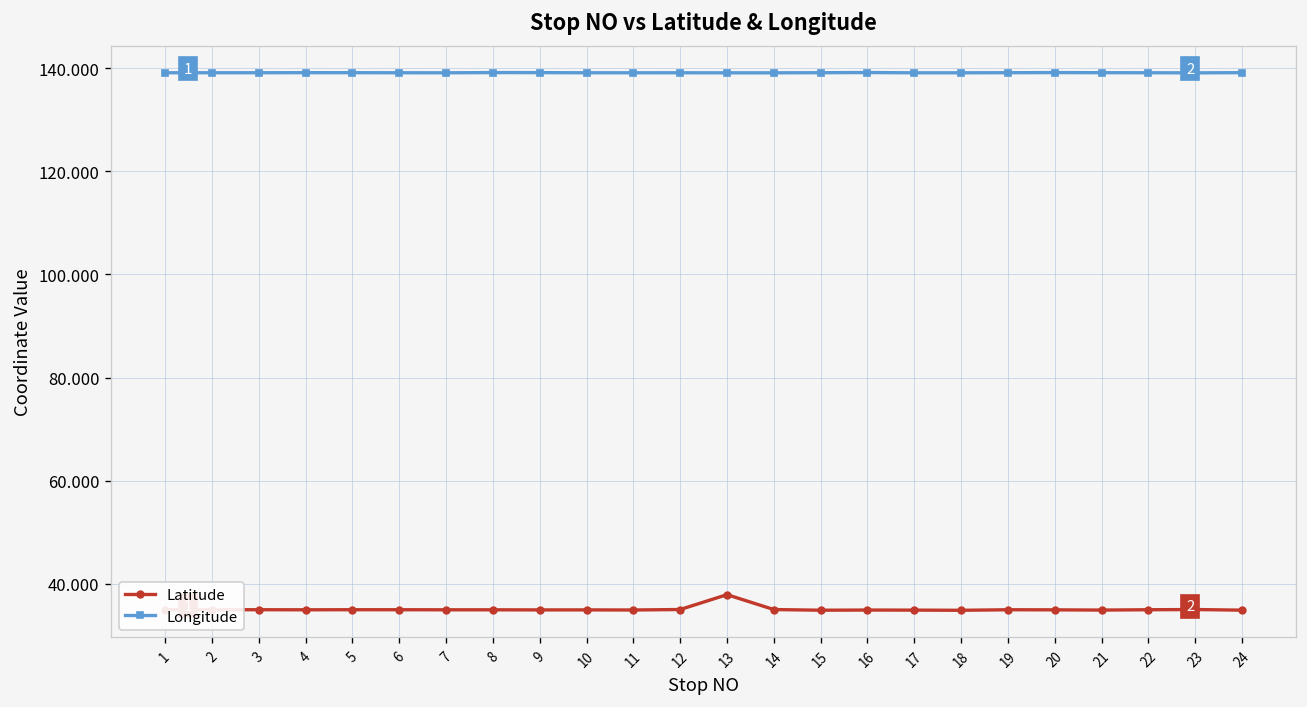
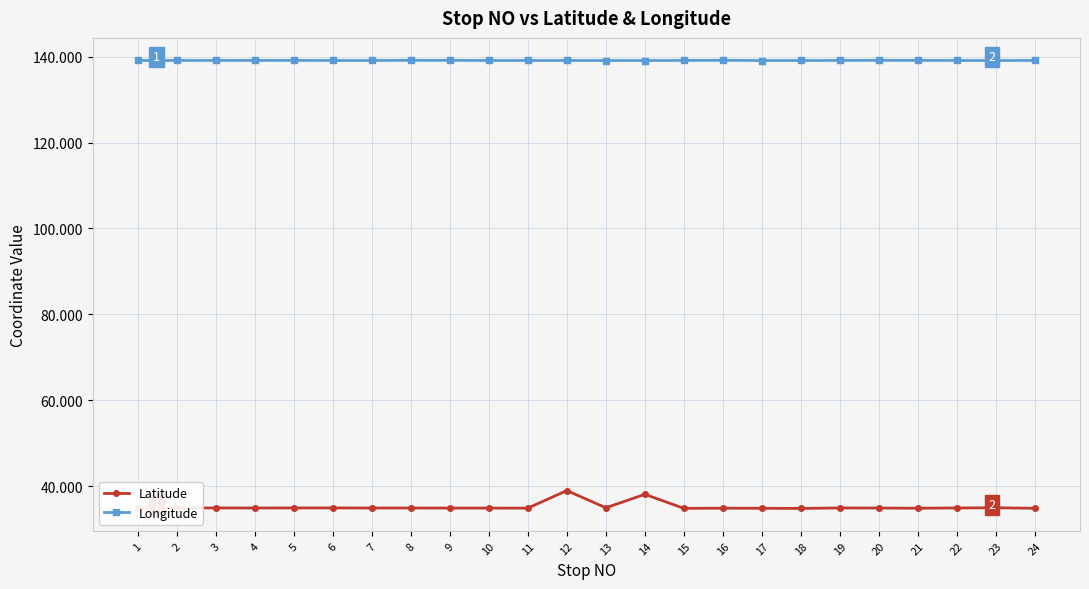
Latitude, 12: 35 -> 39
Latitude, 13: 38 -> 35
Latitude, 14: 35 -> 38
